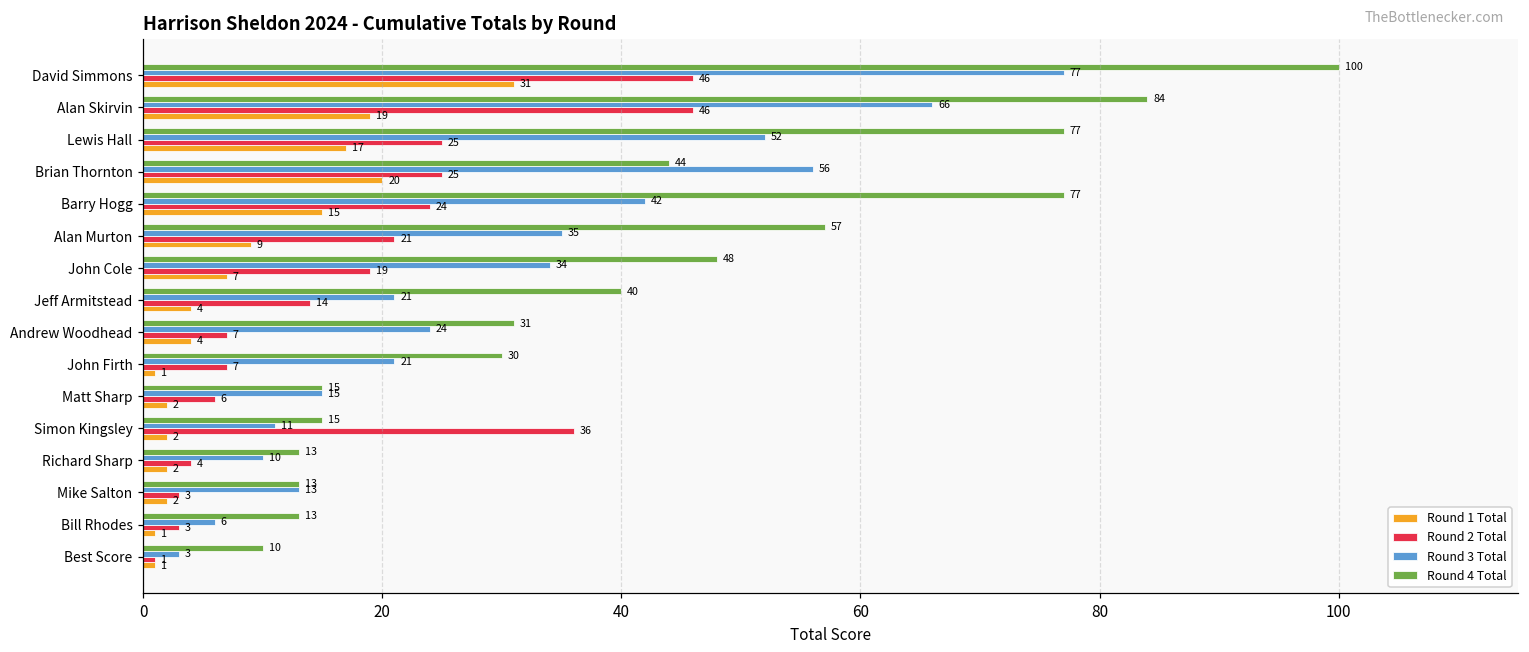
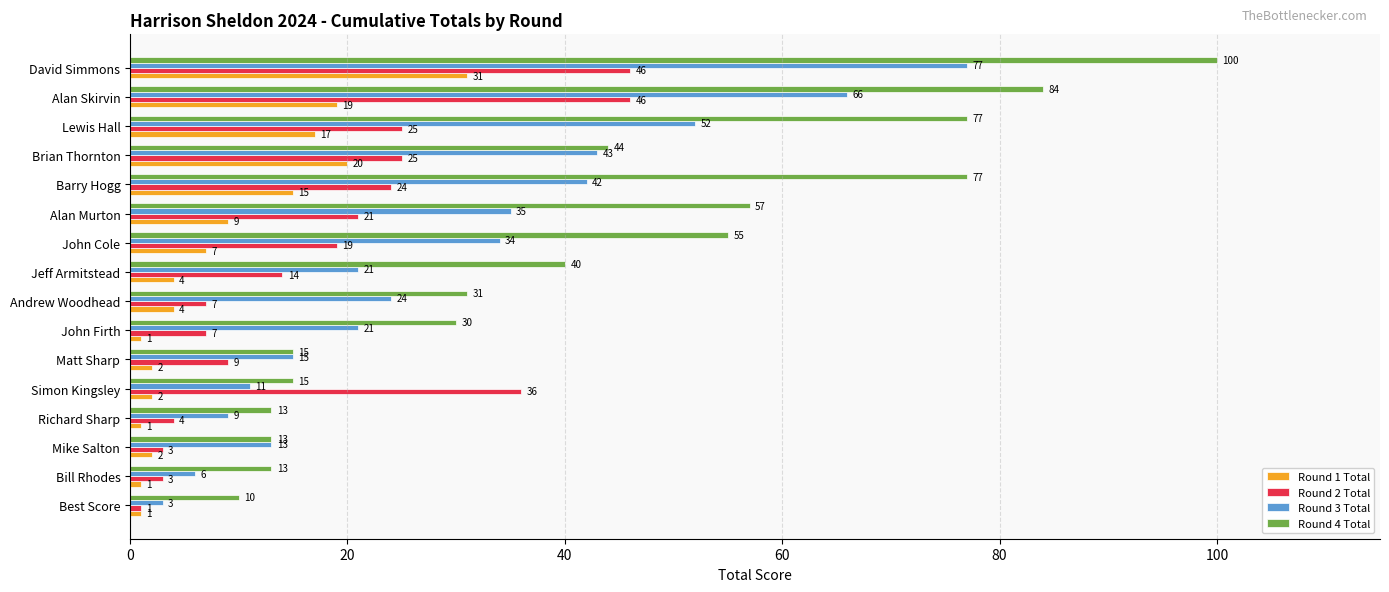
Round 3 Total, Brian Thornton: 56 -> 43
Round 4 Total, John Cole: 48 -> 55
Round 2 Total, Matt Sharp: 6 -> 9
Round 3 Total, Richard Sharp: 10 -> 9
Round 1 Total, Richard Sharp: 2 -> 1
